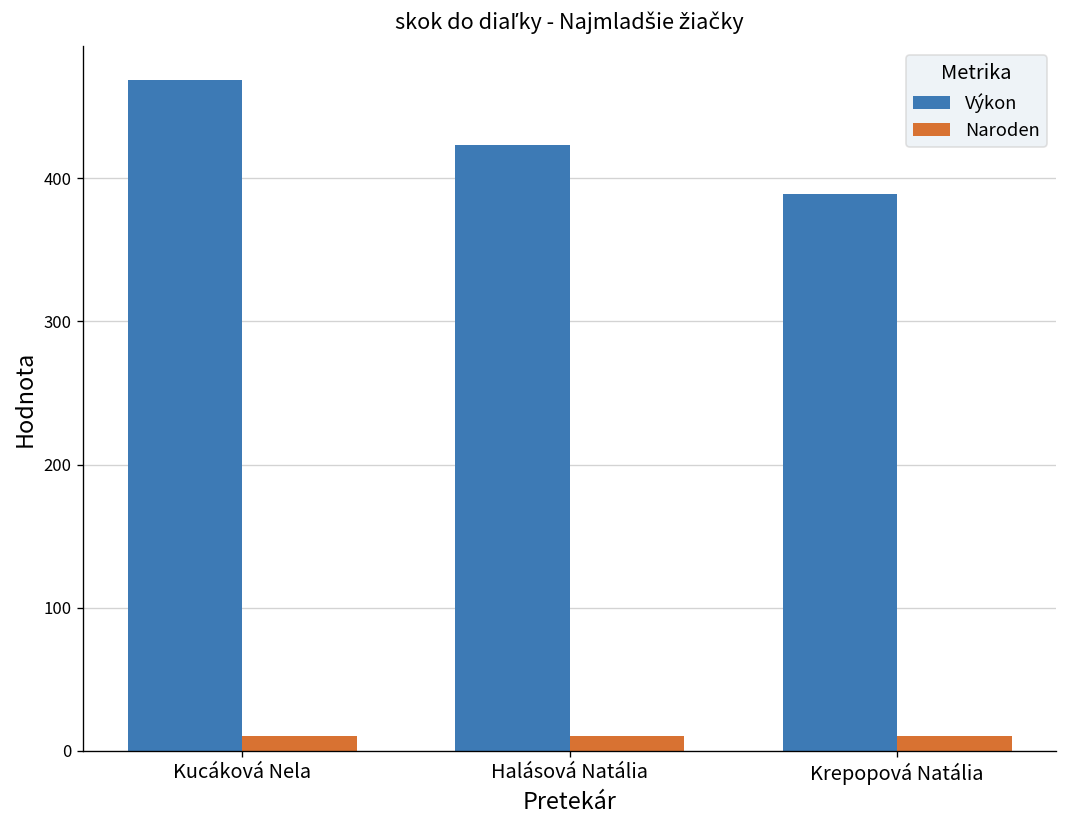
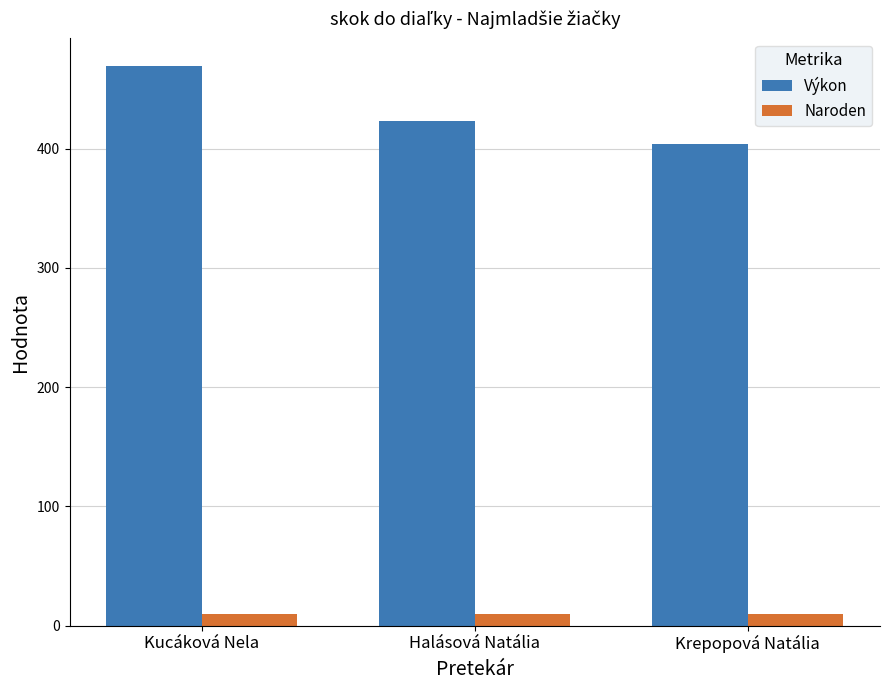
Výkon, Krepopová Natália: 389 -> 404
